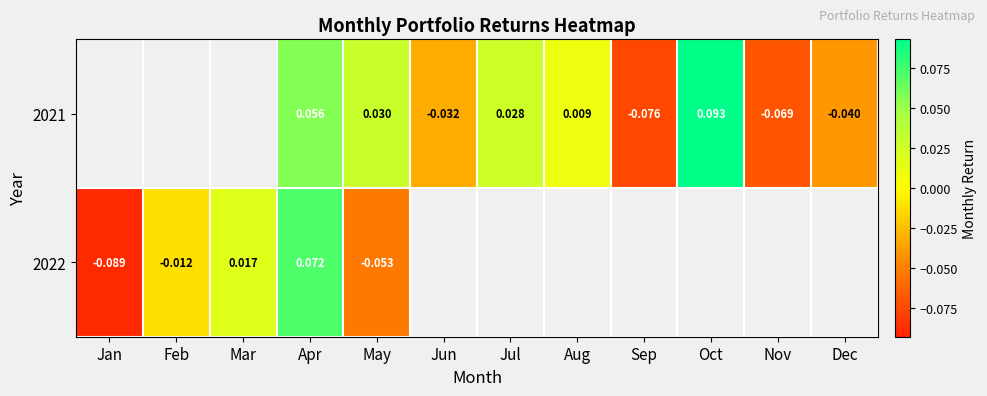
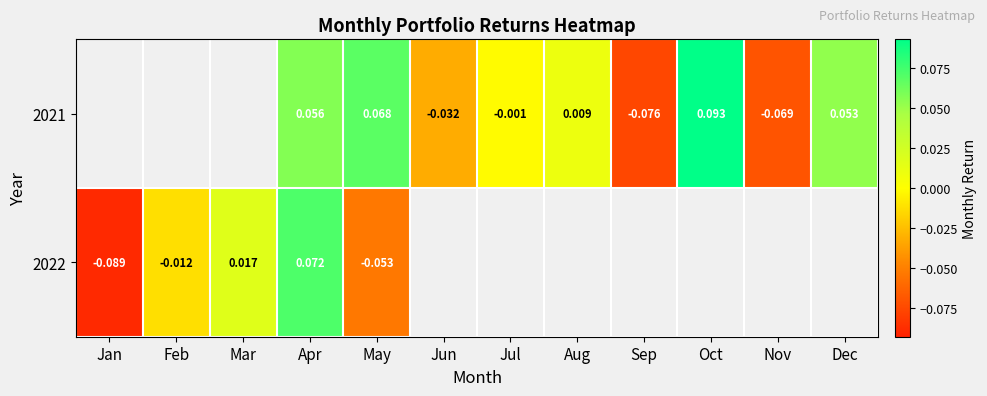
2021, May: 0.030 -> 0.068
2021, Jul: 0.028 -> -0.001
2021, Dec: -0.040 -> 0.053
